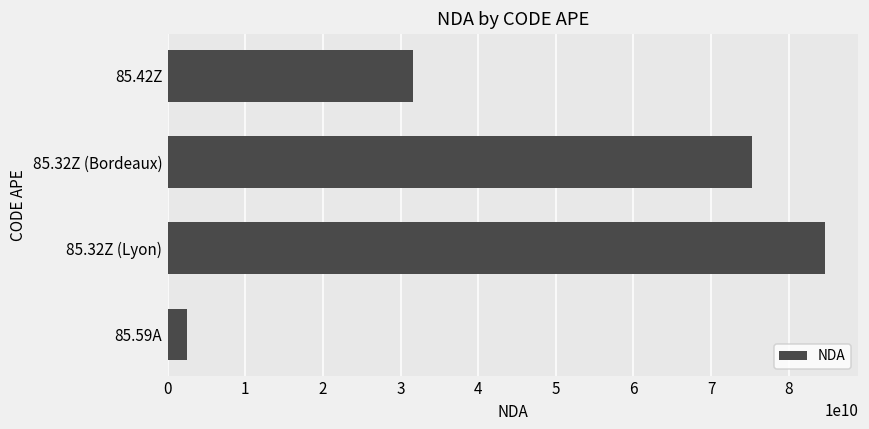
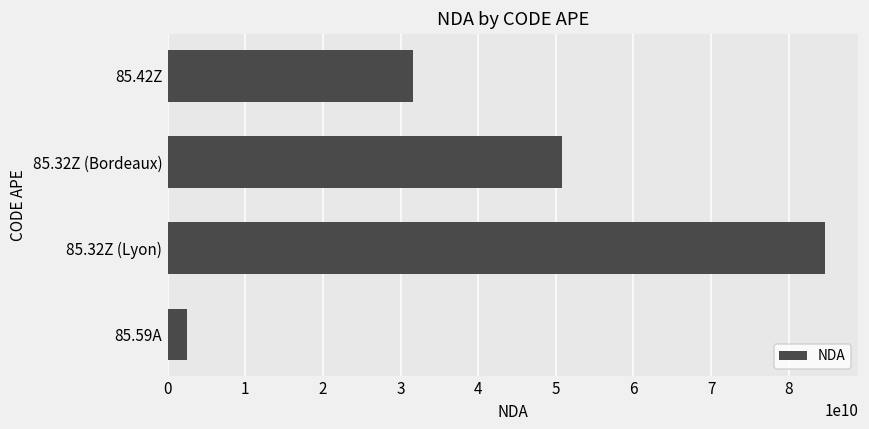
85.32Z (Bordeaux): 75000000000 -> 51000000000
